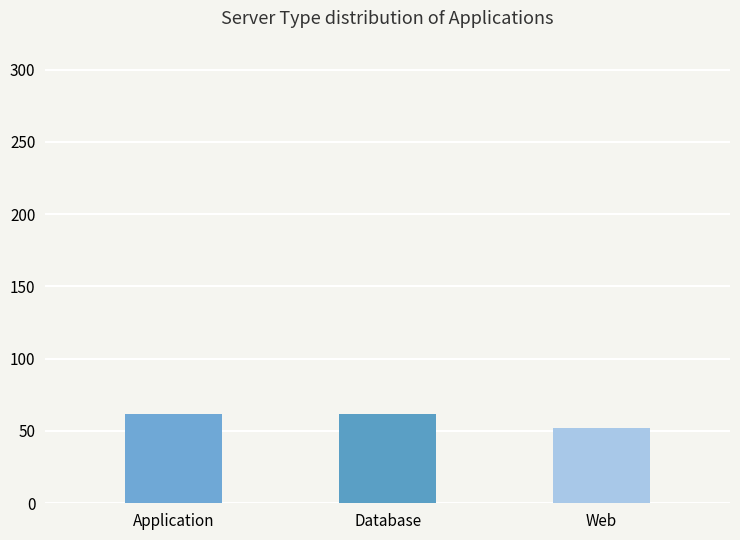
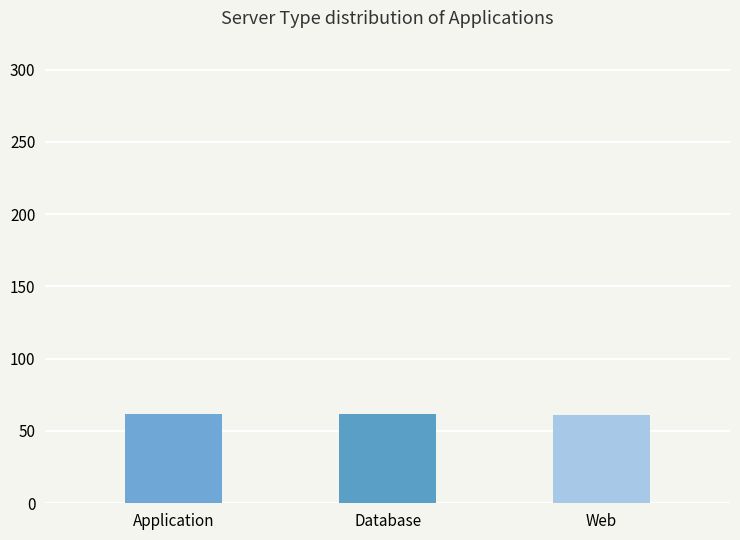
Web: 52 -> 61
